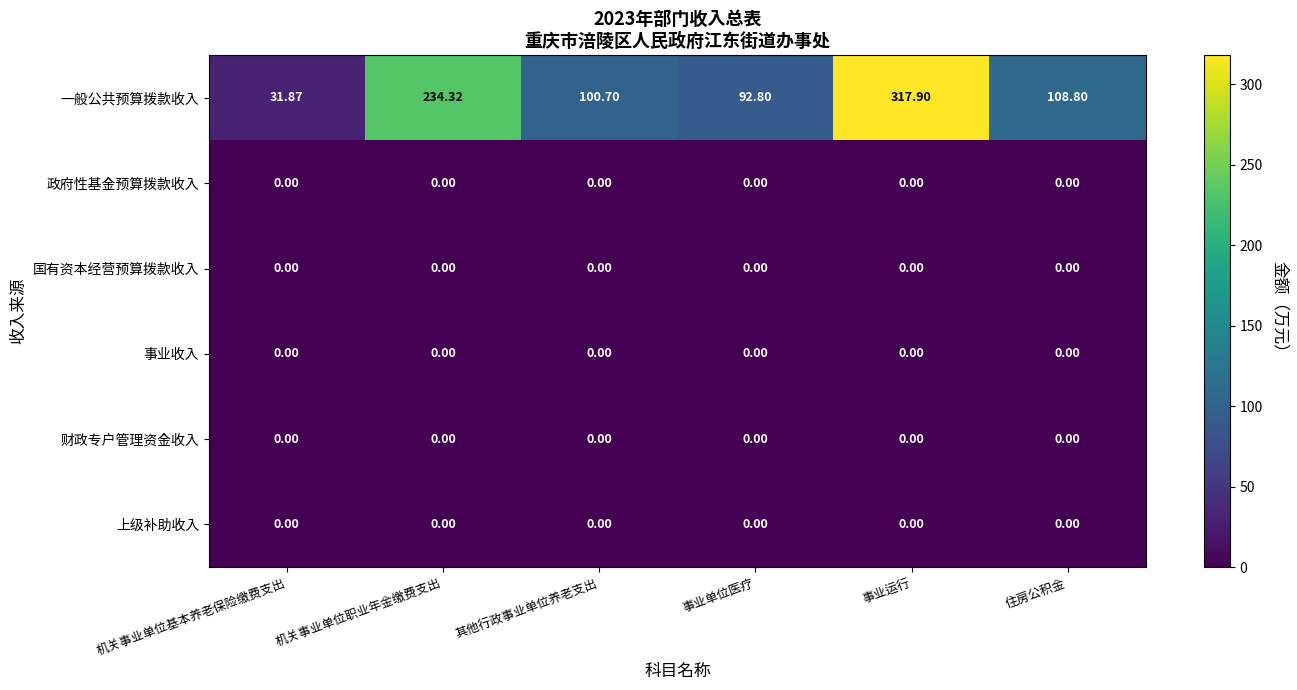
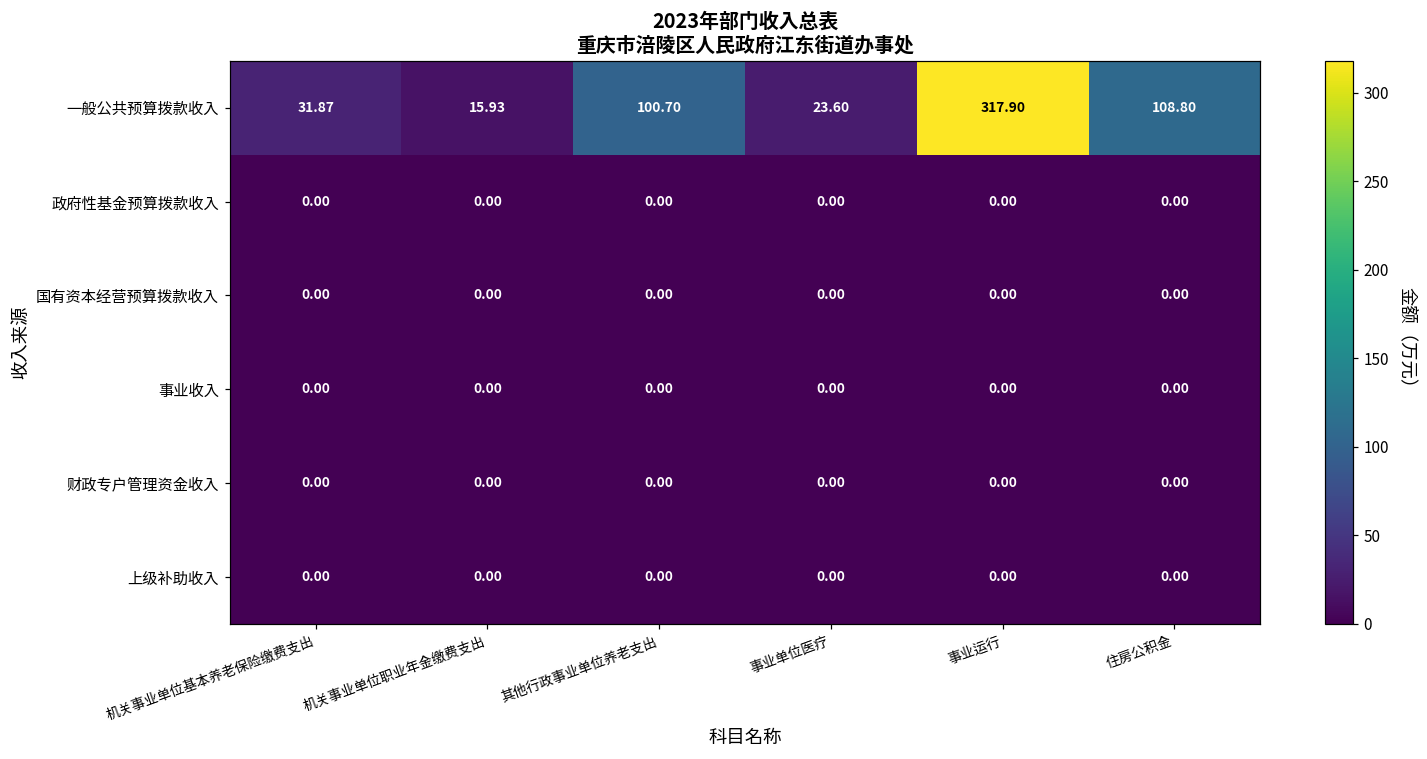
一般公共预算拨款收入, 机关事业单位职业年金缴费支出: 234.32 -> 15.93
一般公共预算拨款收入, 事业单位医疗: 92.80 -> 23.60
